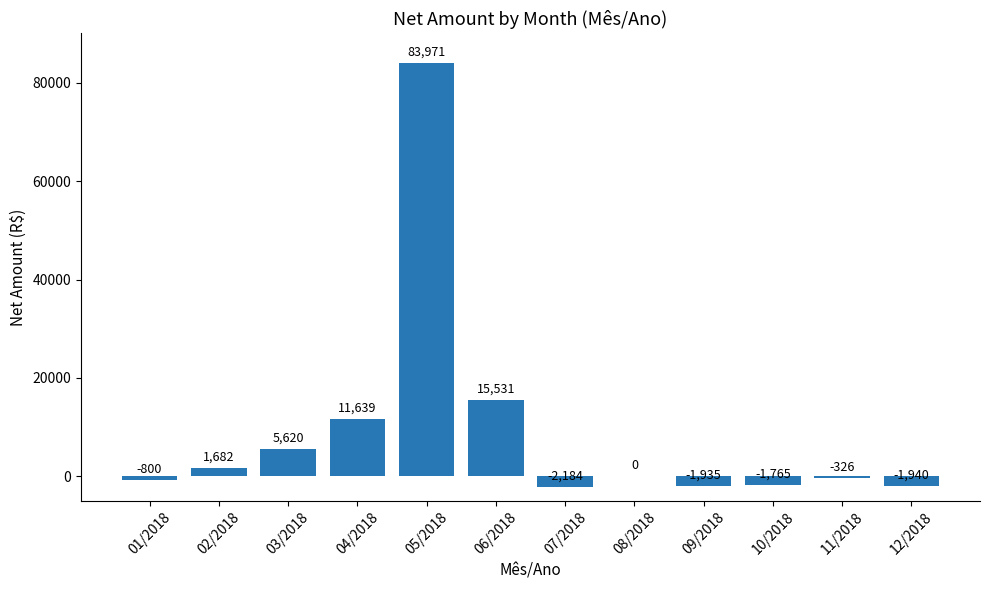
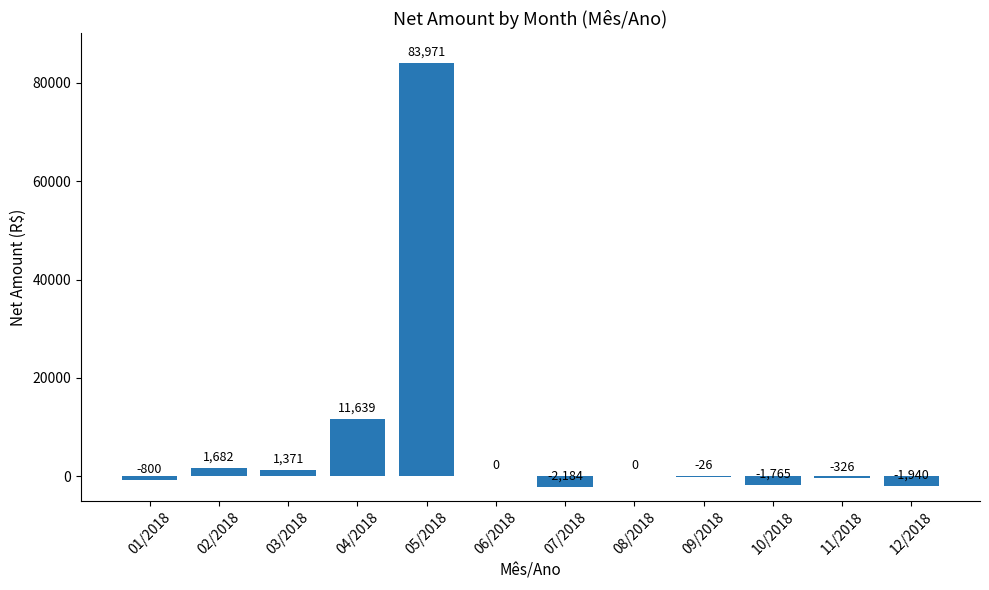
03/2018: 5,620 -> 1,371
06/2018: 15,531 -> 0
09/2018: -1,935 -> -26
